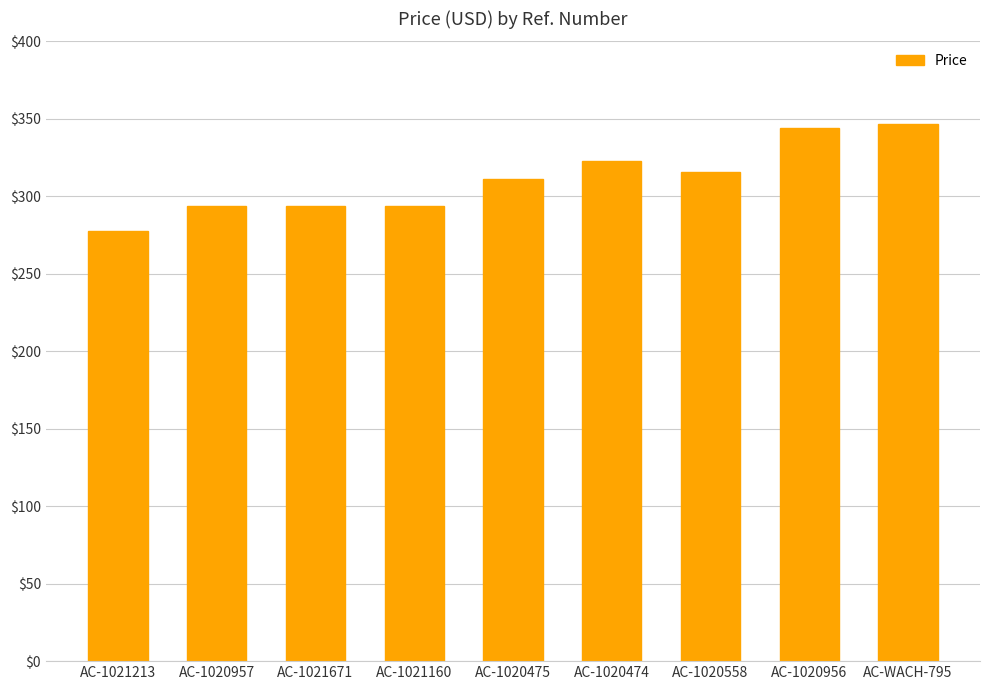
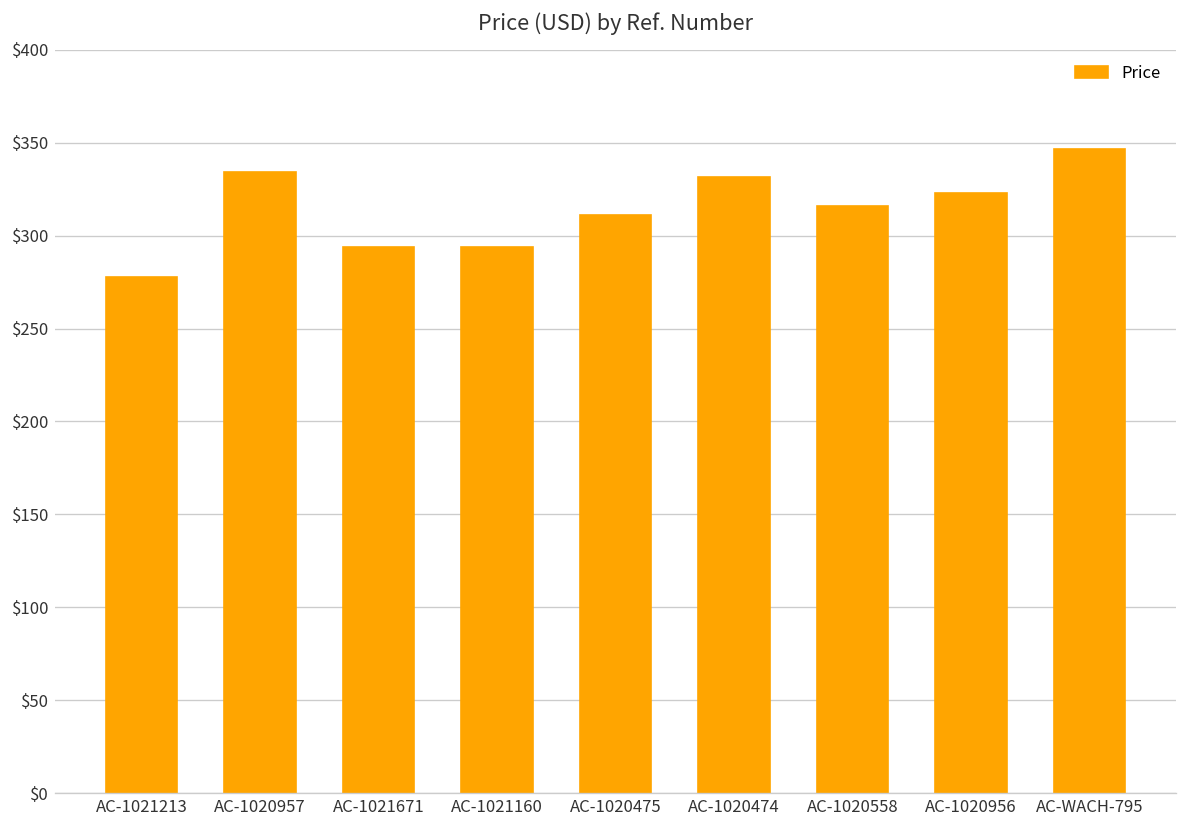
AC-1020957: $294 -> $334
AC-1020474: $323 -> $331
AC-1020956: $344 -> $323
